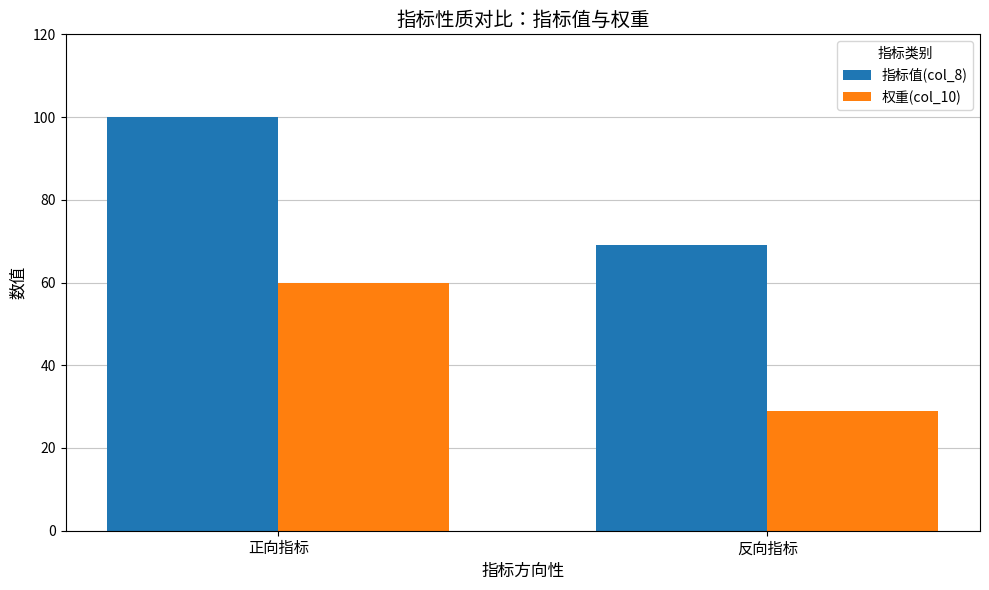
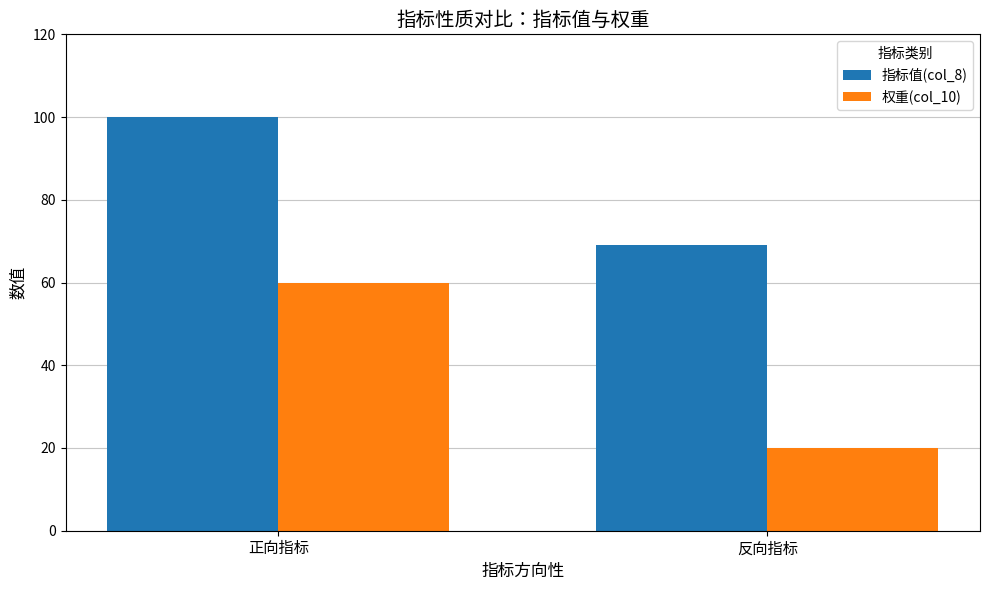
权重(col_10), 反向指标: 29 -> 20
